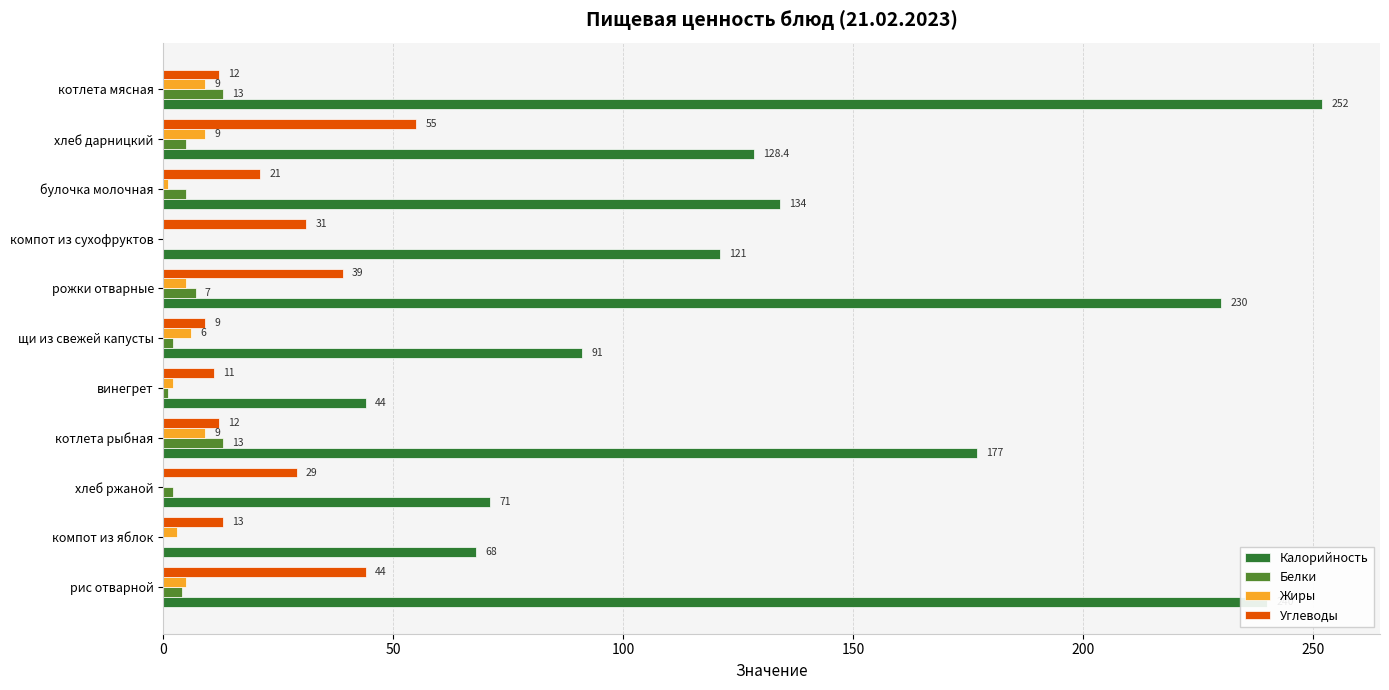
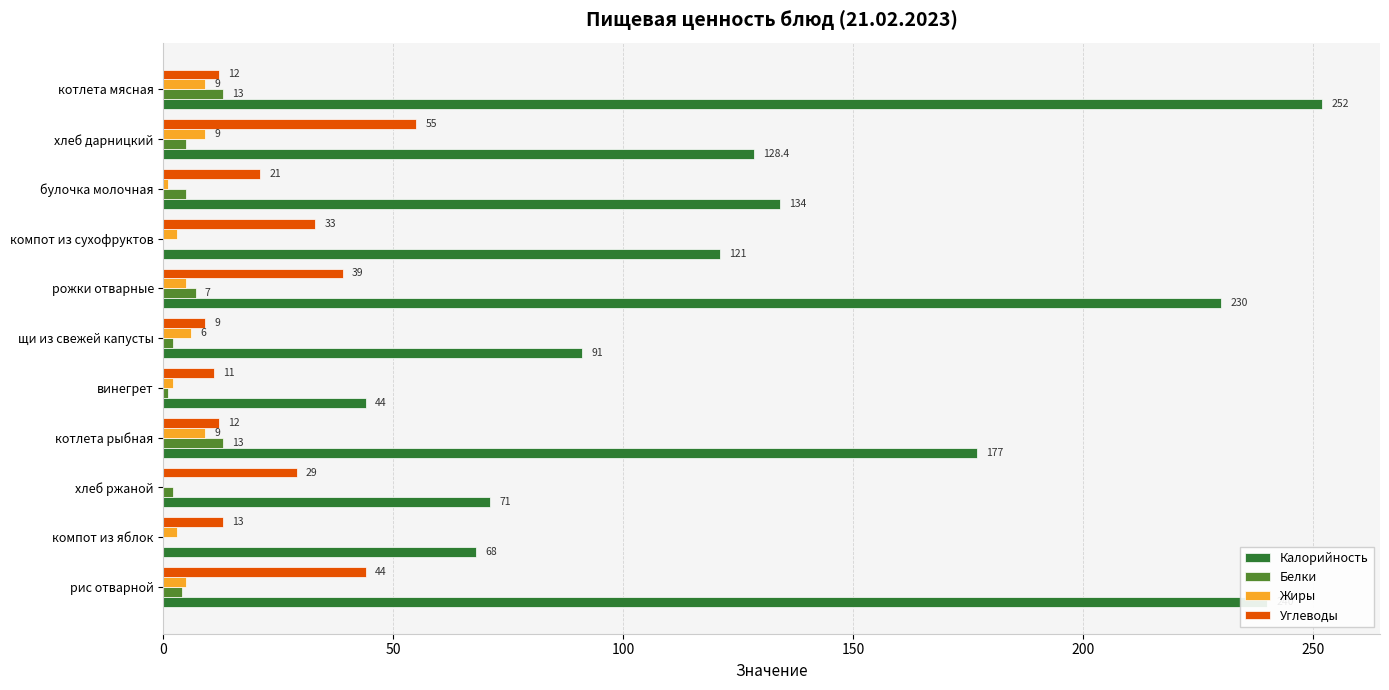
Углеводы, компот из сухофруктов: 31 -> 33
Жиры, компот из сухофруктов: 0 -> 3
